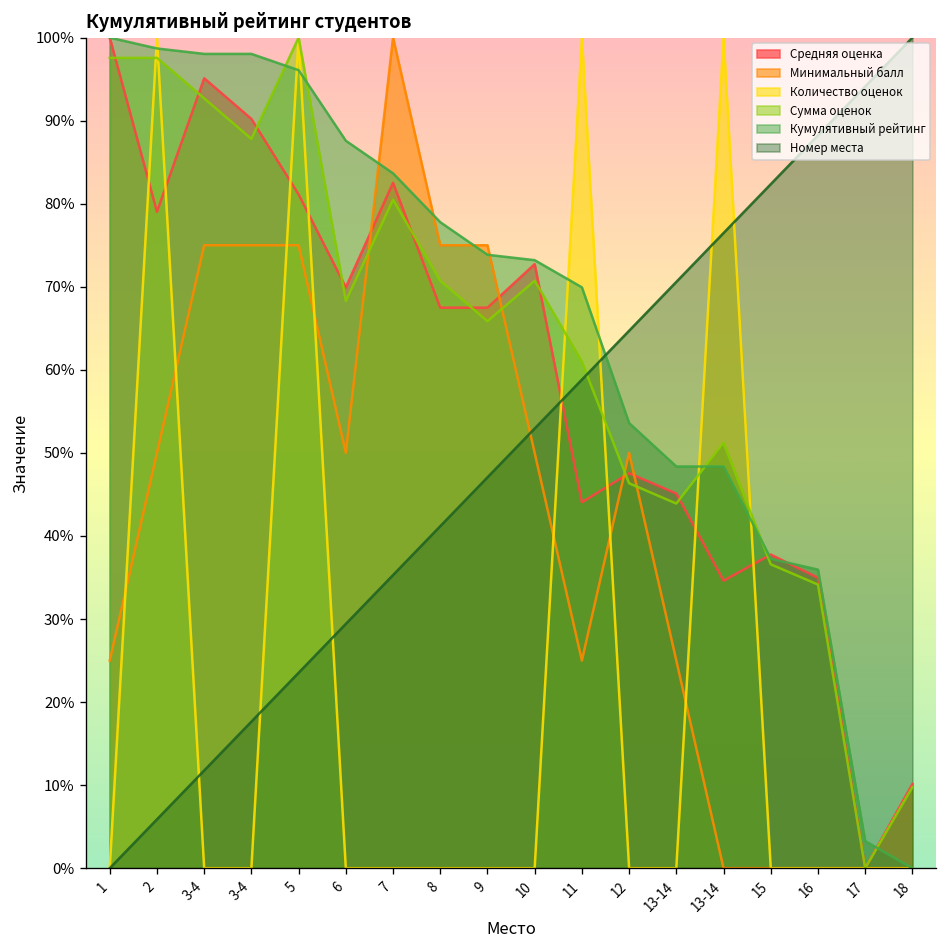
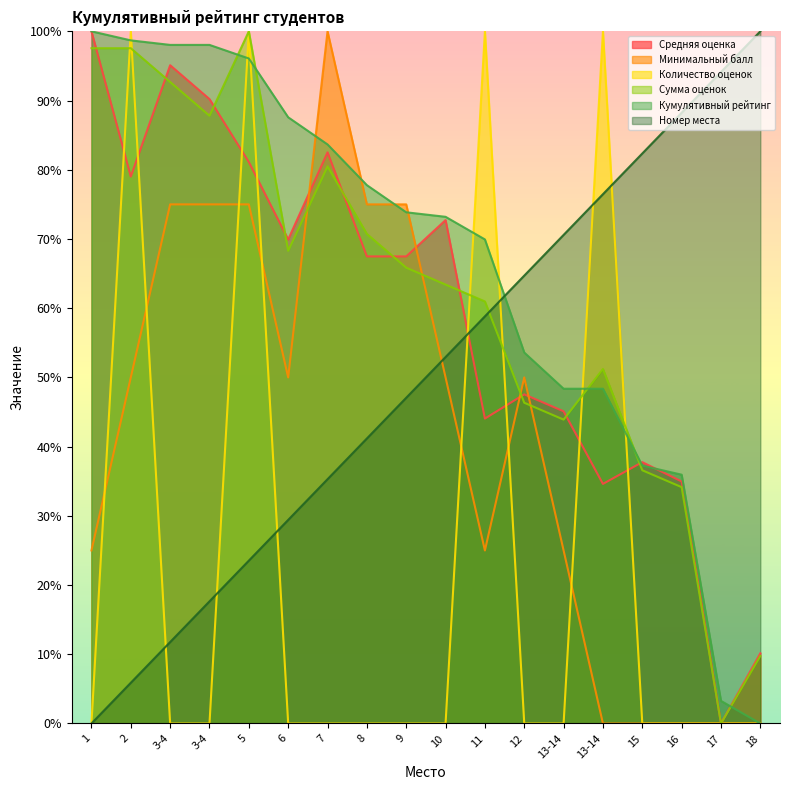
Сумма оценок, 10: 71% -> 63%
